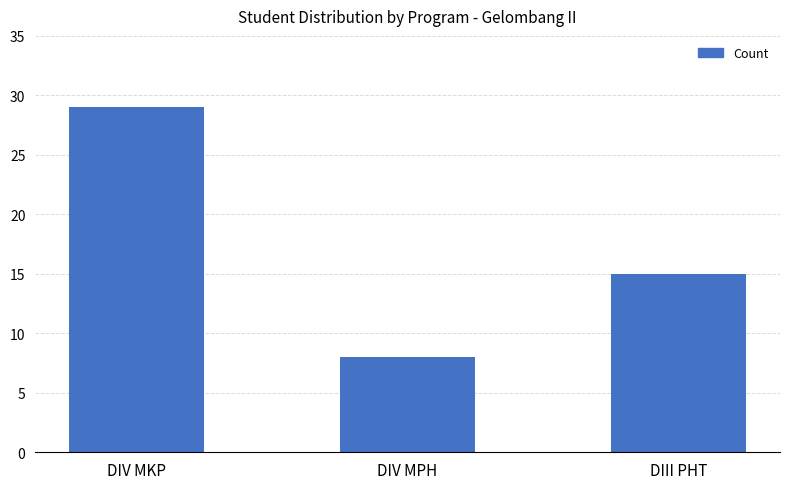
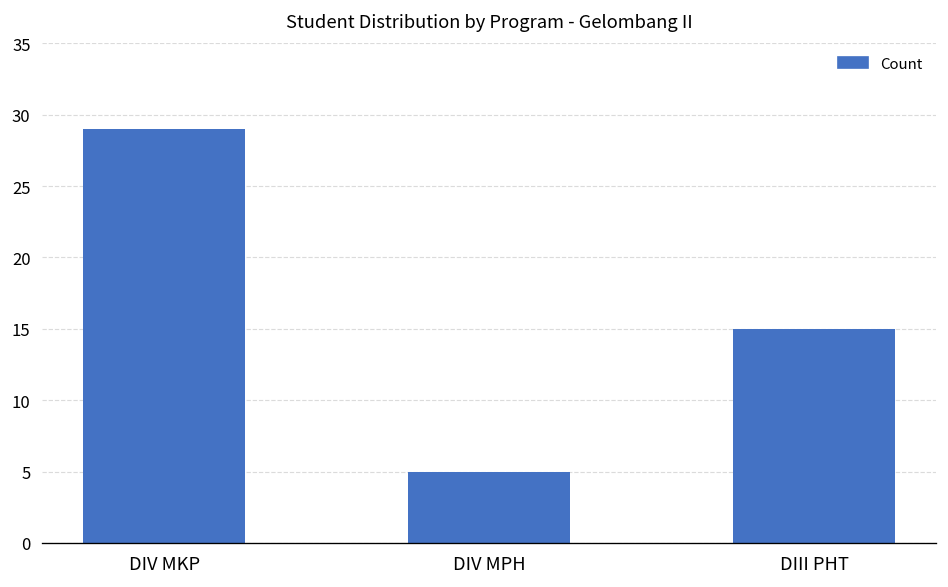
DIV MPH: 8 -> 5
